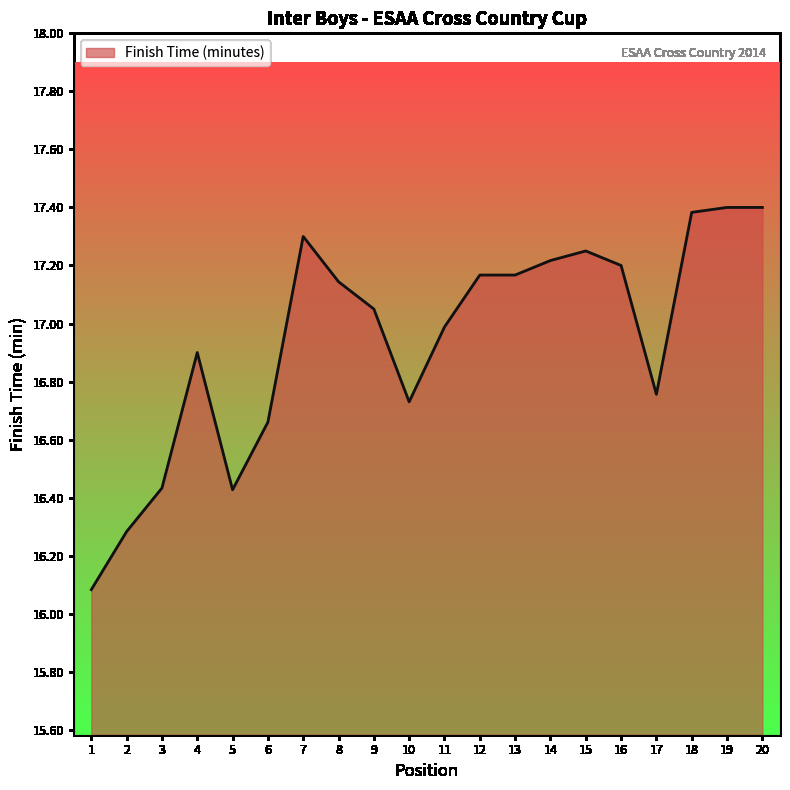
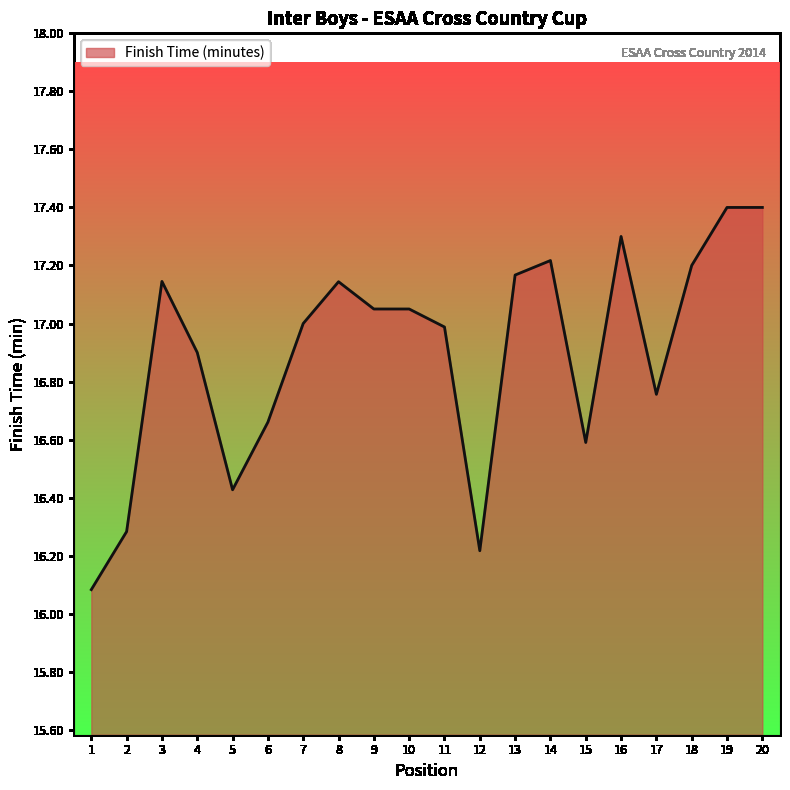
3: 16.43 -> 17.15
7: 17.3 -> 17.0
10: 16.73 -> 17.05
12: 17.17 -> 16.22
15: 17.25 -> 16.59
16: 17.2 -> 17.3
18: 17.38 -> 17.20
